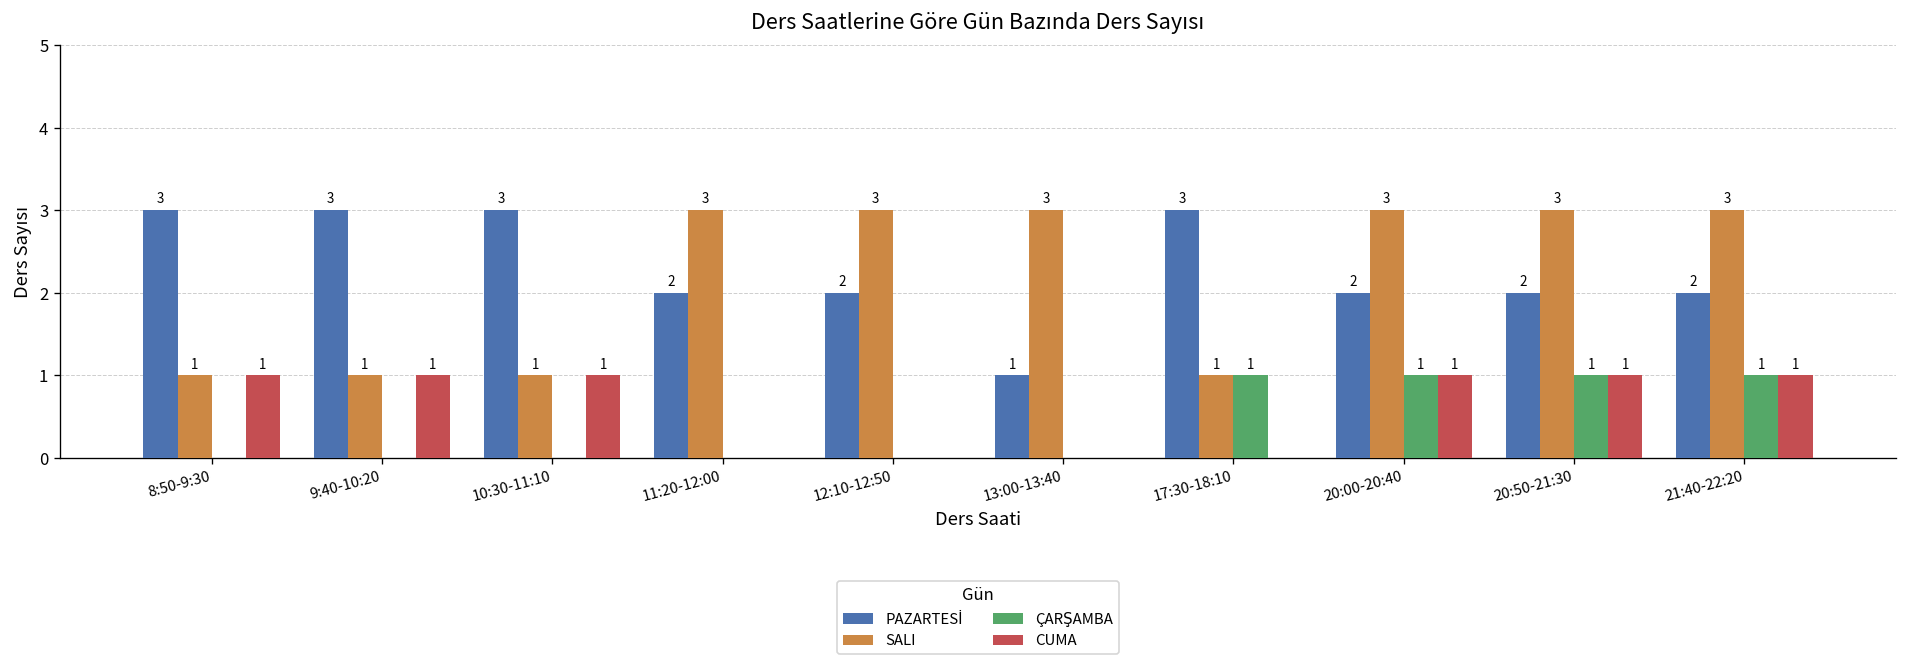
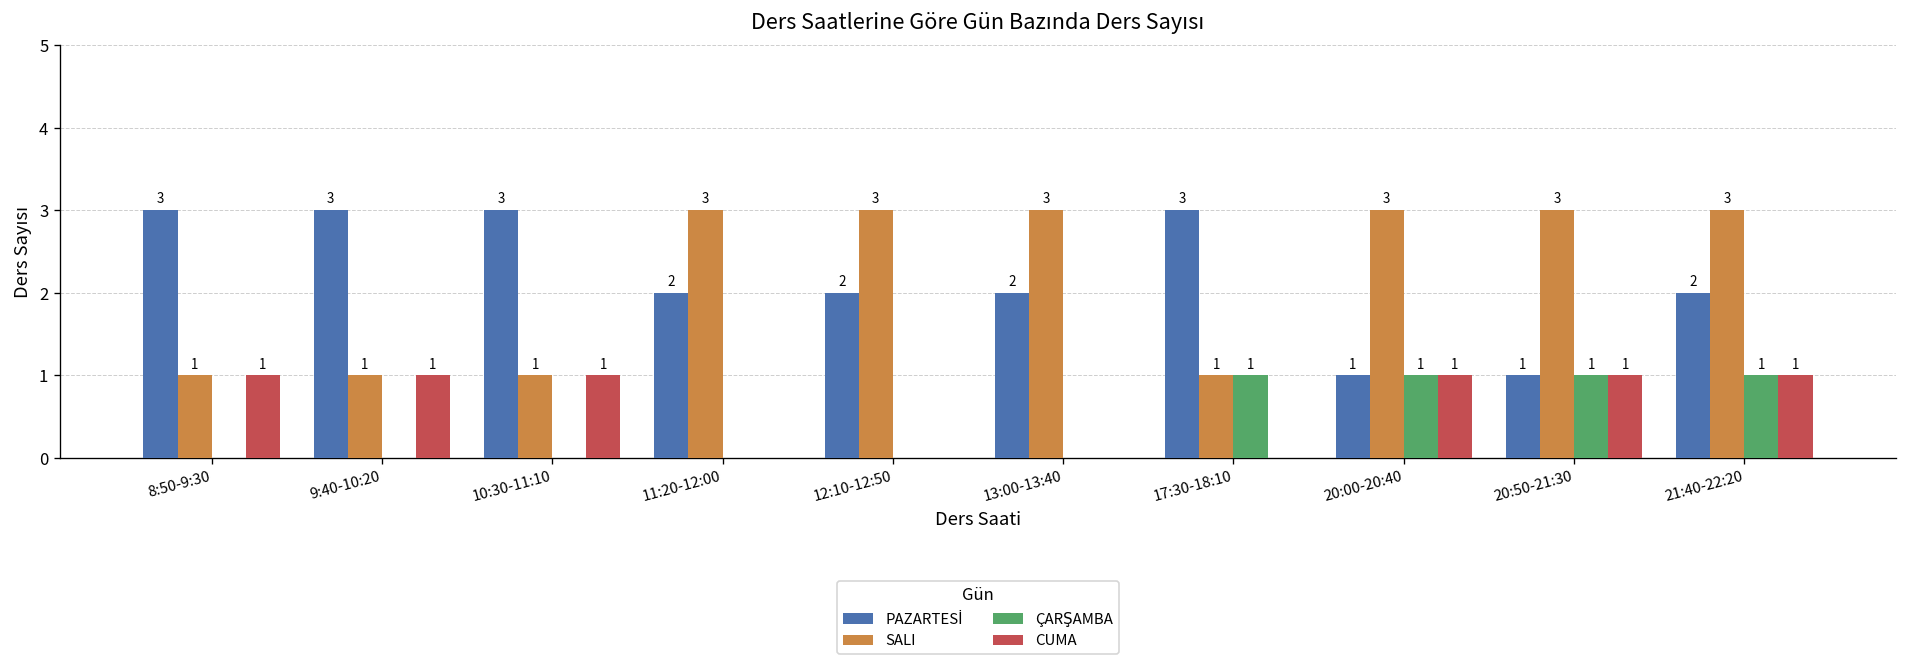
PAZARTESİ, 13:00-13:40: 1 -> 2
PAZARTESİ, 20:00-20:40: 2 -> 1
PAZARTESİ, 20:50-21:30: 2 -> 1
